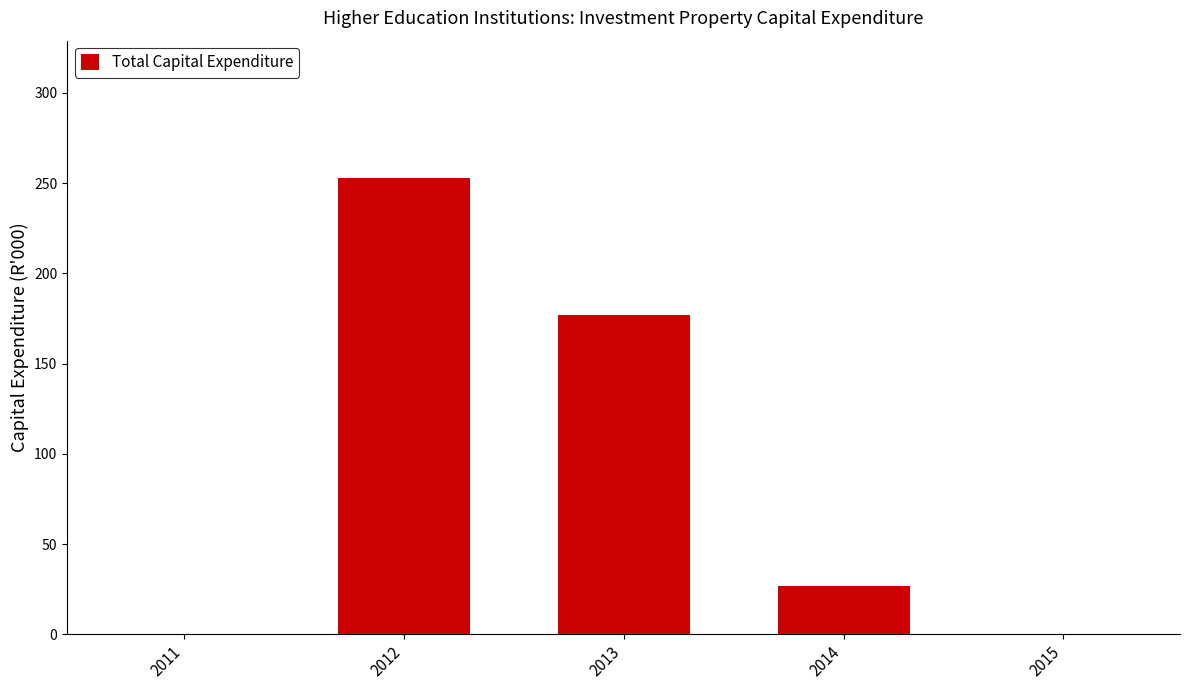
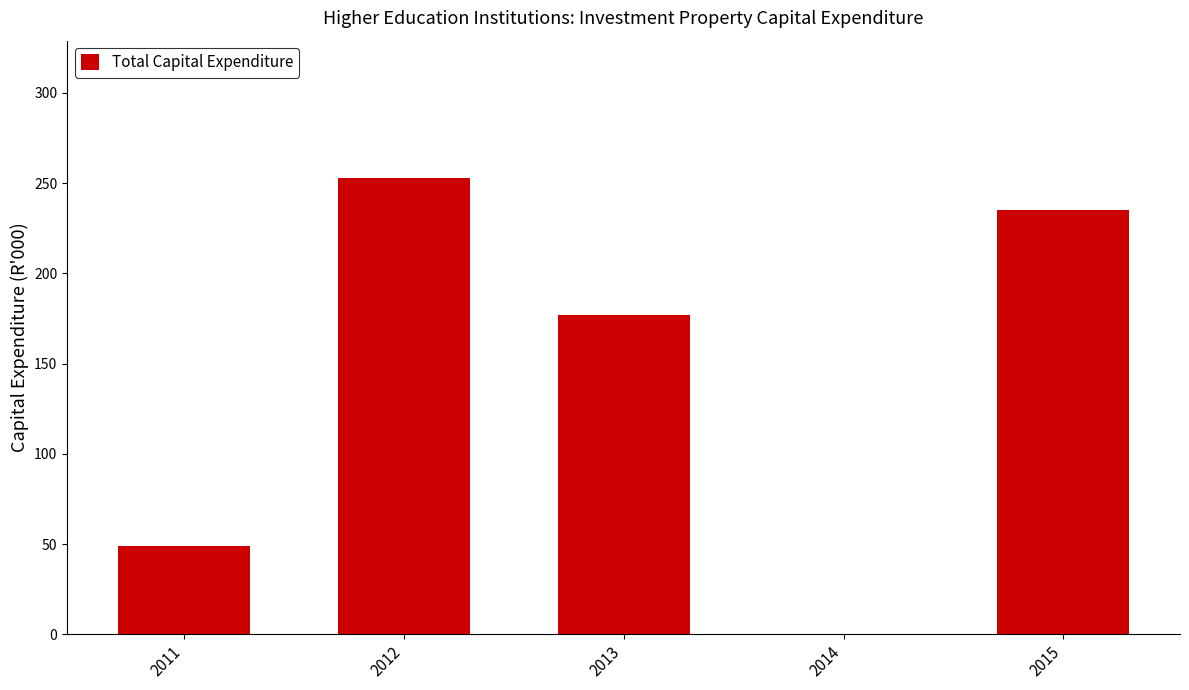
2011: 0 -> 49
2014: 27 -> 0
2015: 0 -> 235
